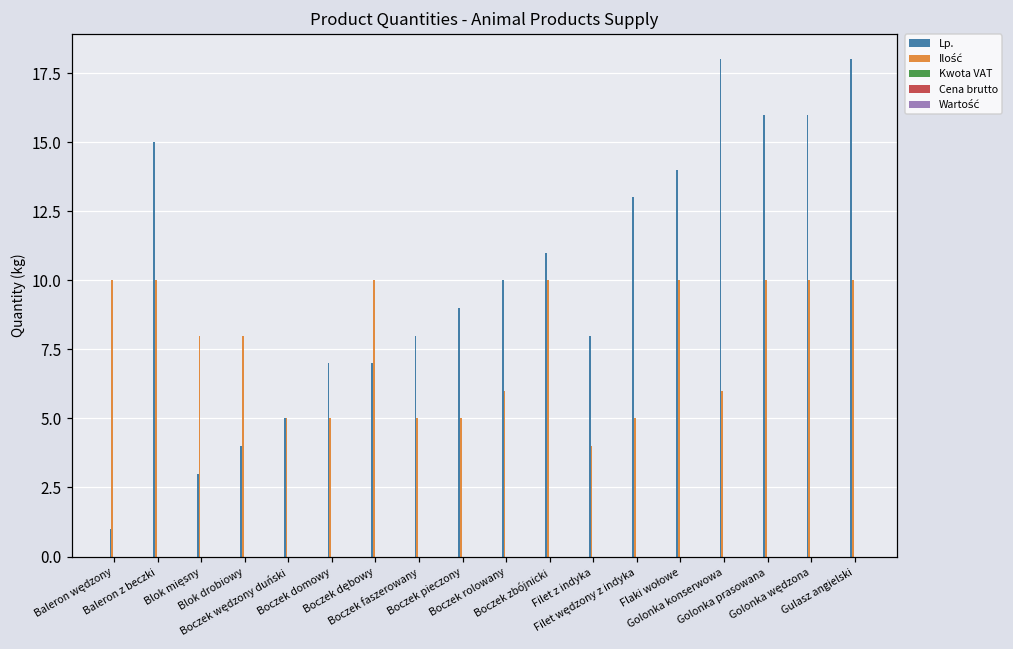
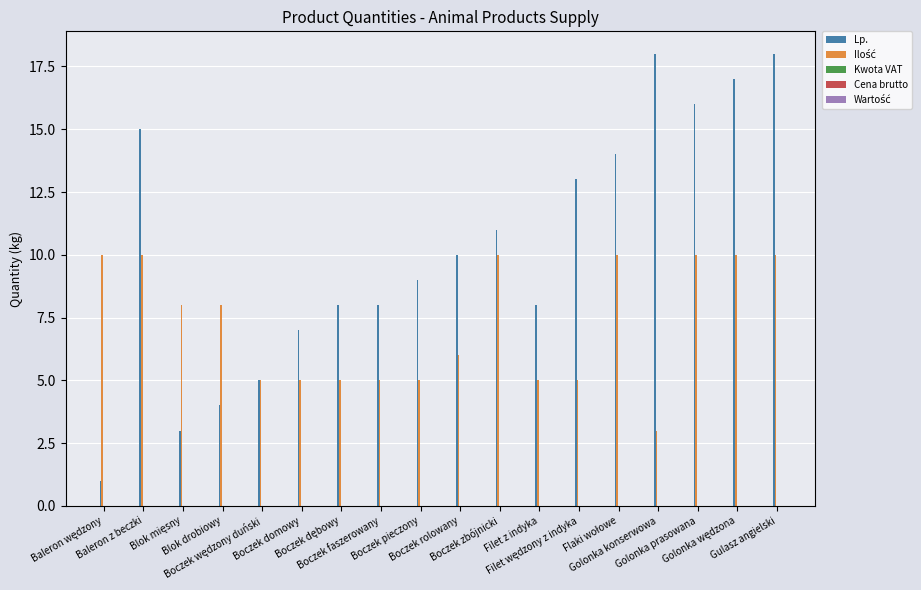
Lp., Boczek dębowy: 7 -> 8
Ilość, Boczek dębowy: 10 -> 5
Ilość, Filet z indyka: 4 -> 5
Ilość, Golonka konserwowa: 6 -> 3
Lp., Golonka wędzona: 16 -> 17
